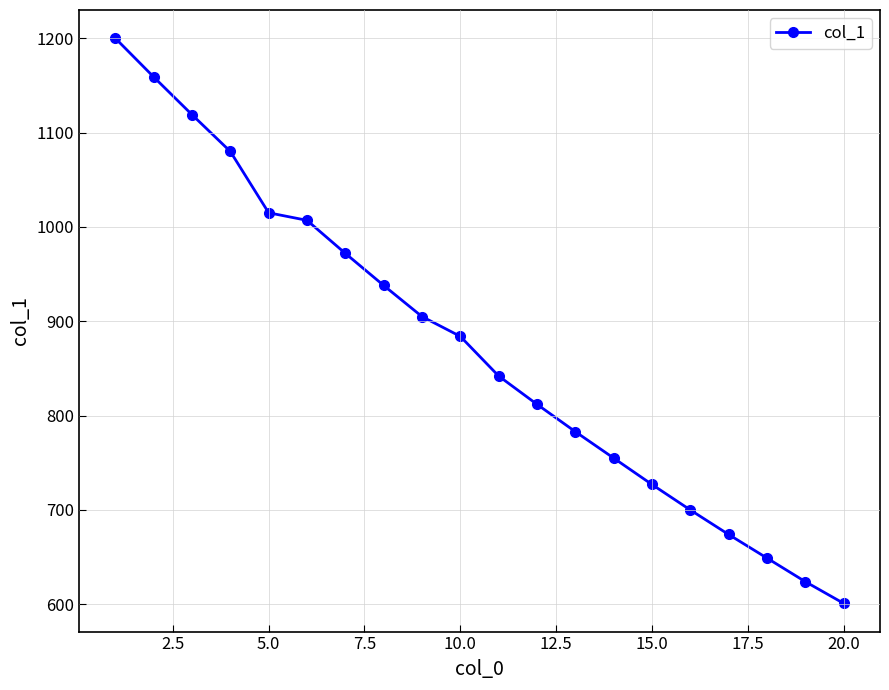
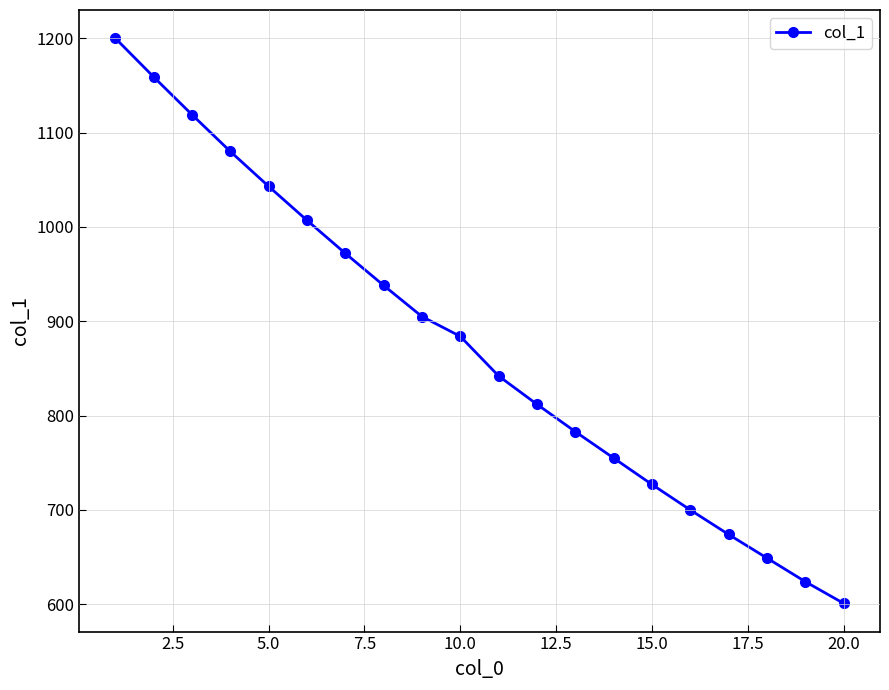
5.0: 1020 -> 1040
